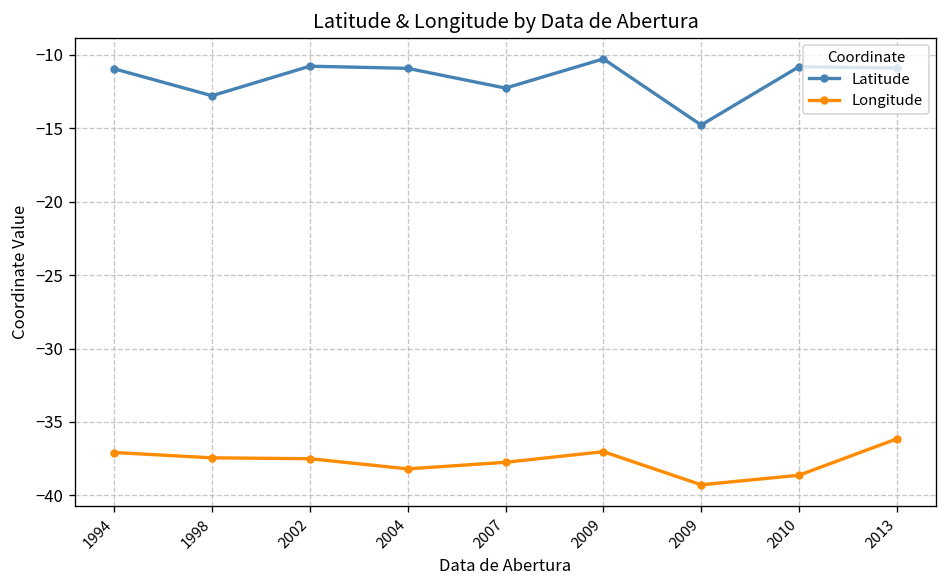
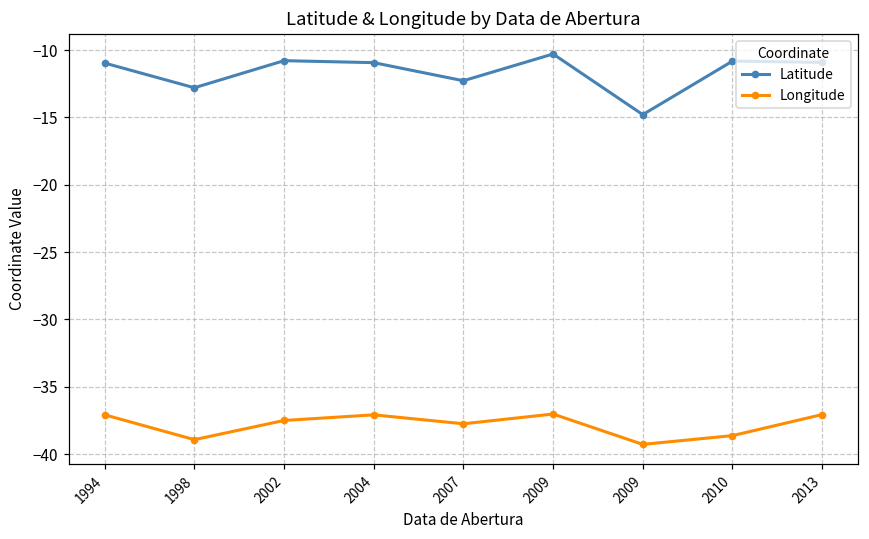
Longitude, 1998: -37.4 -> -38.9
Longitude, 2004: -38.2 -> -37.1
Longitude, 2013: -36.1 -> -37.1
